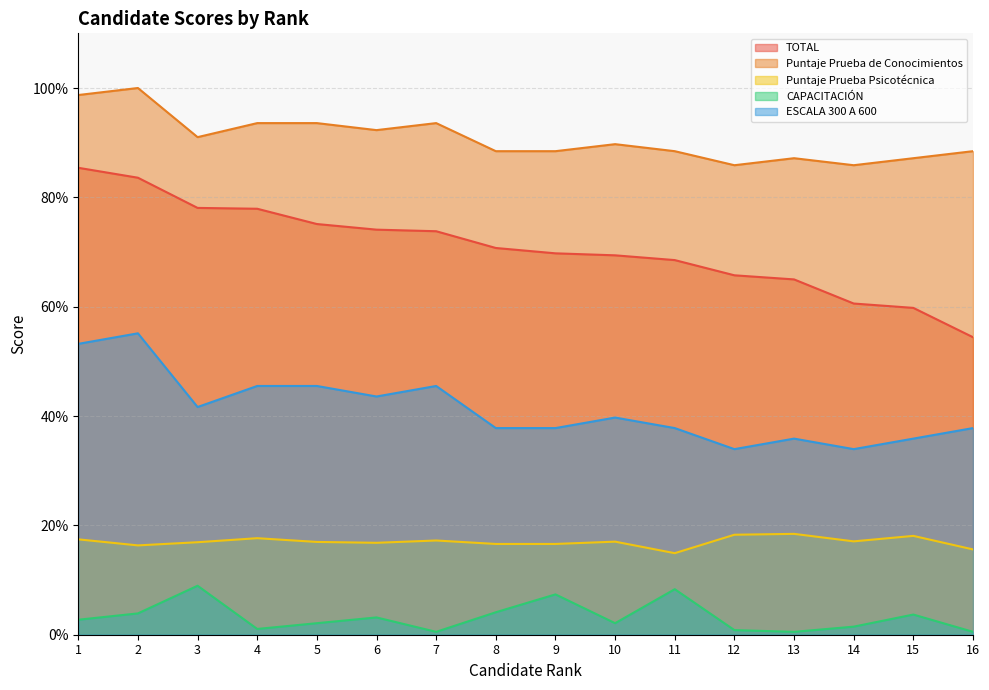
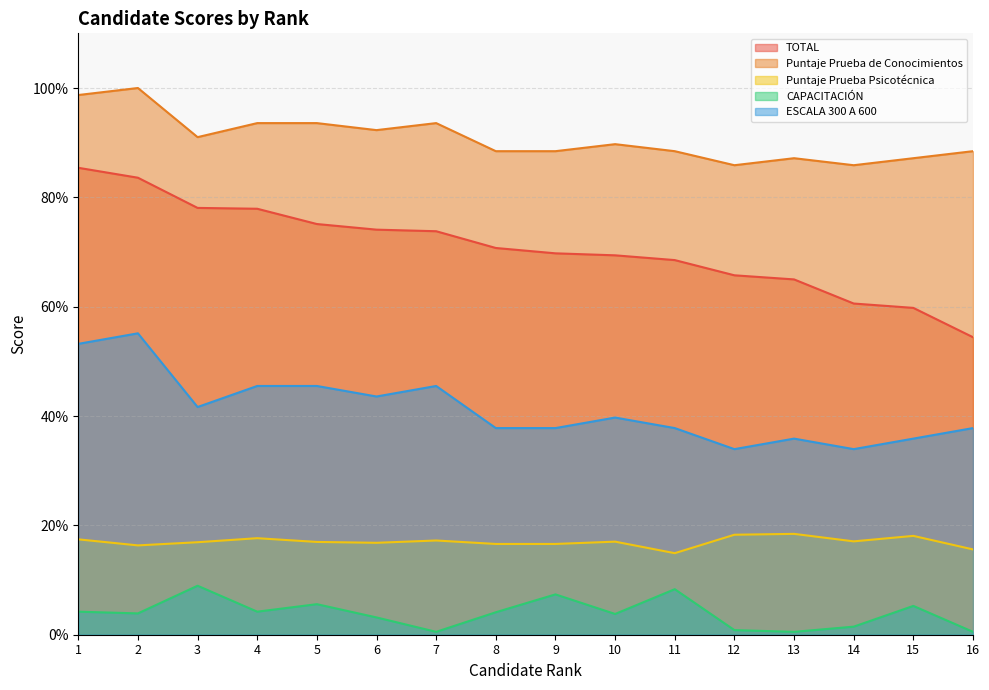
CAPACITACIÓN, 1: 3% -> 4%
CAPACITACIÓN, 4: 1% -> 4%
CAPACITACIÓN, 5: 2% -> 6%
CAPACITACIÓN, 10: 2% -> 4%
CAPACITACIÓN, 15: 4% -> 5%
